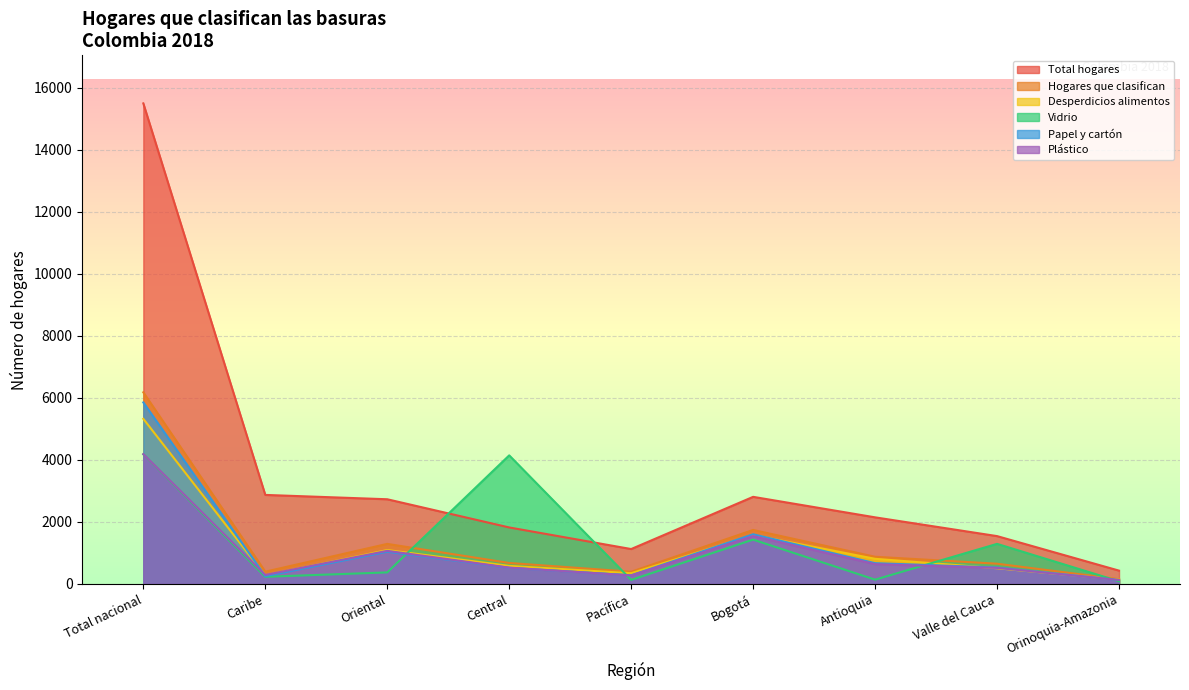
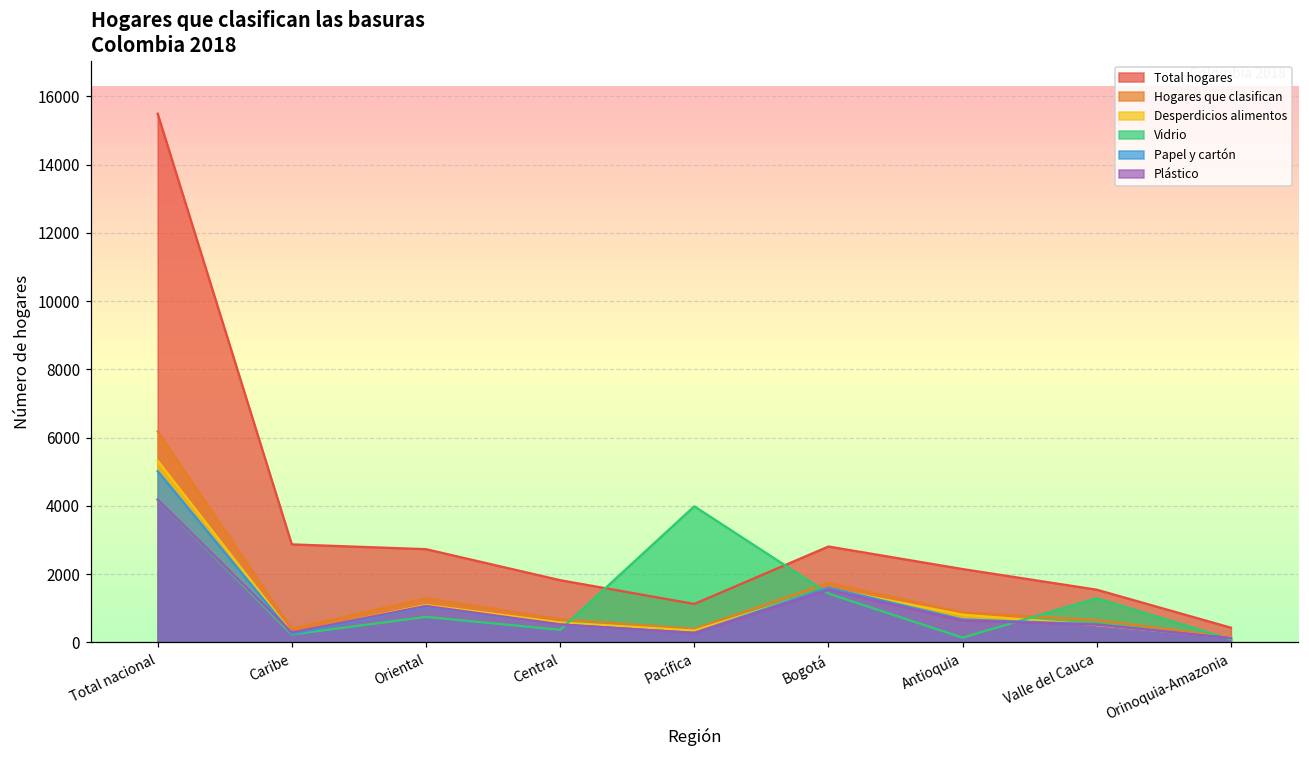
Papel y cartón, Total nacional: 5900 -> 5000
Vidrio, Oriental: 400 -> 700
Vidrio, Central: 4100 -> 400
Vidrio, Pacífica: 100 -> 4000
